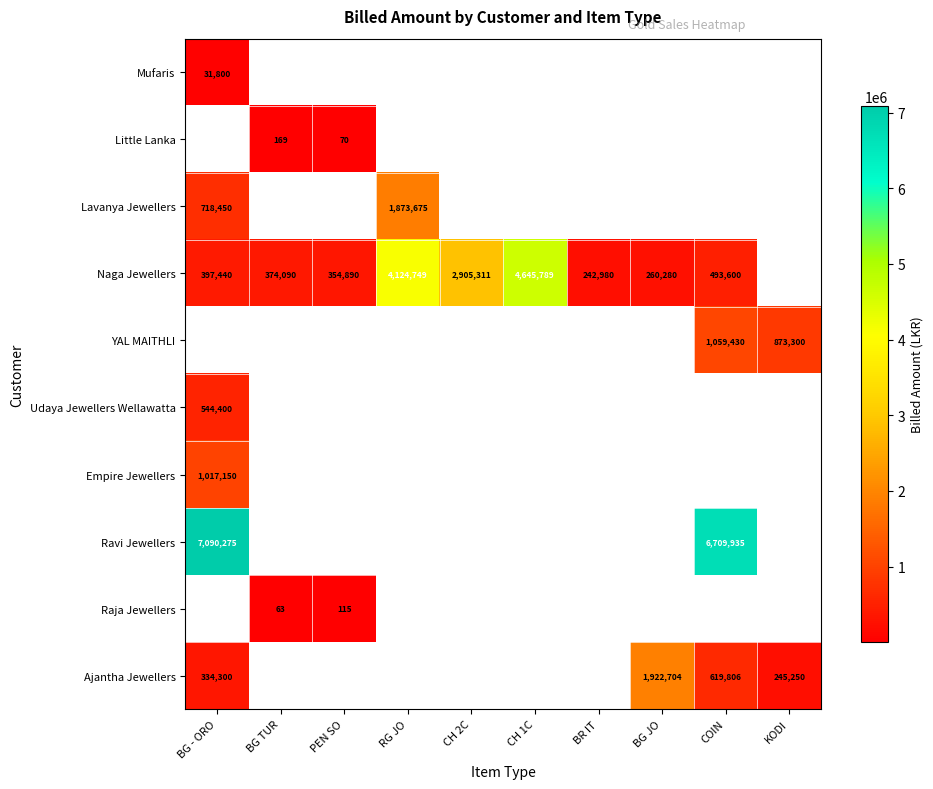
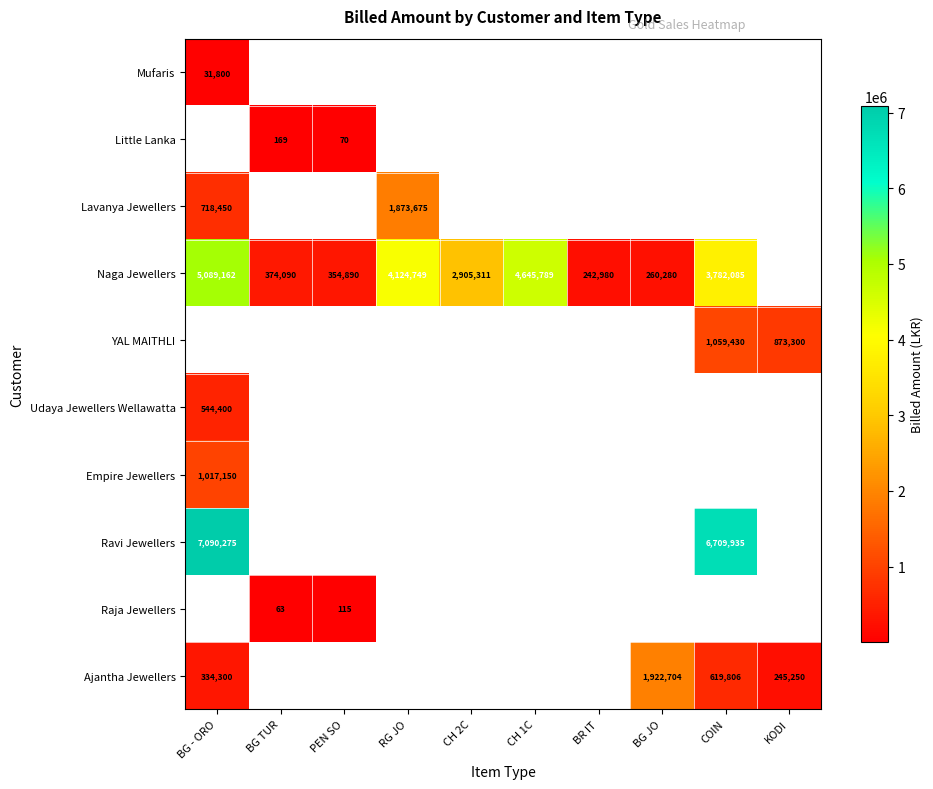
Naga Jewellers, BG - ORO: 397,440 -> 5,089,162
Naga Jewellers, COIN: 493,600 -> 3,782,085
